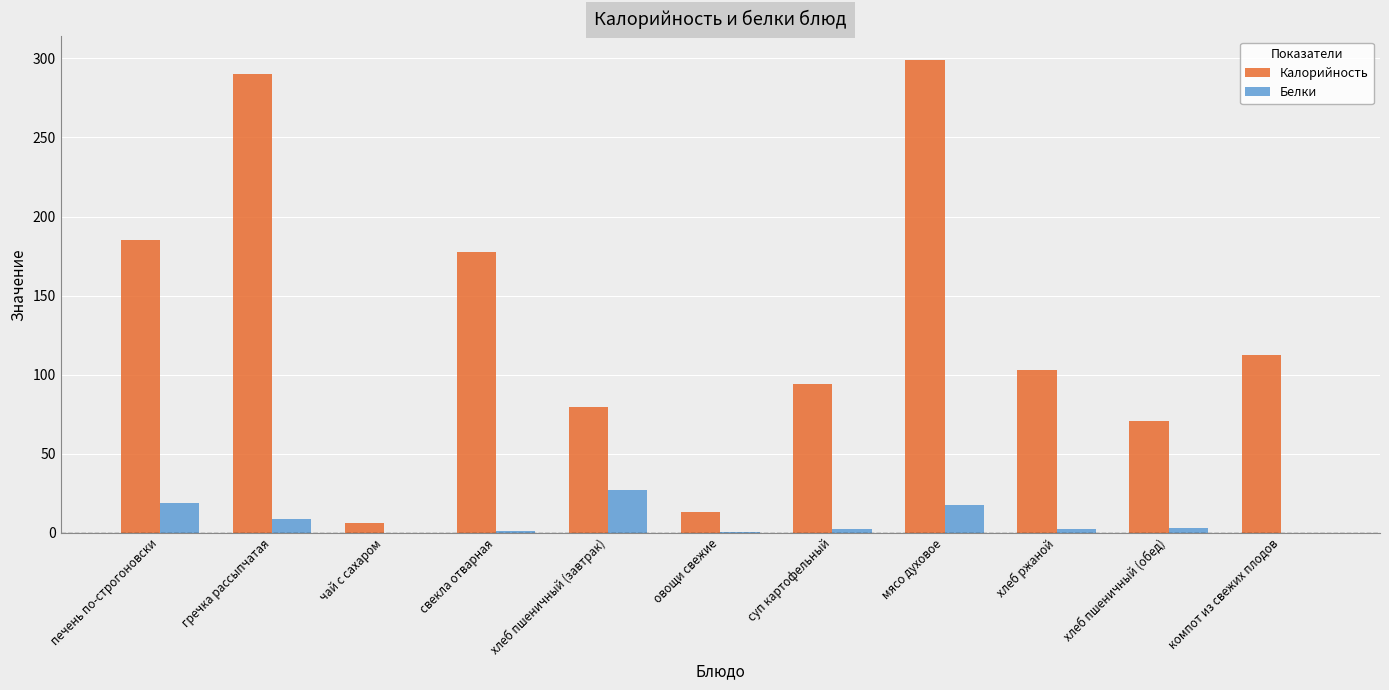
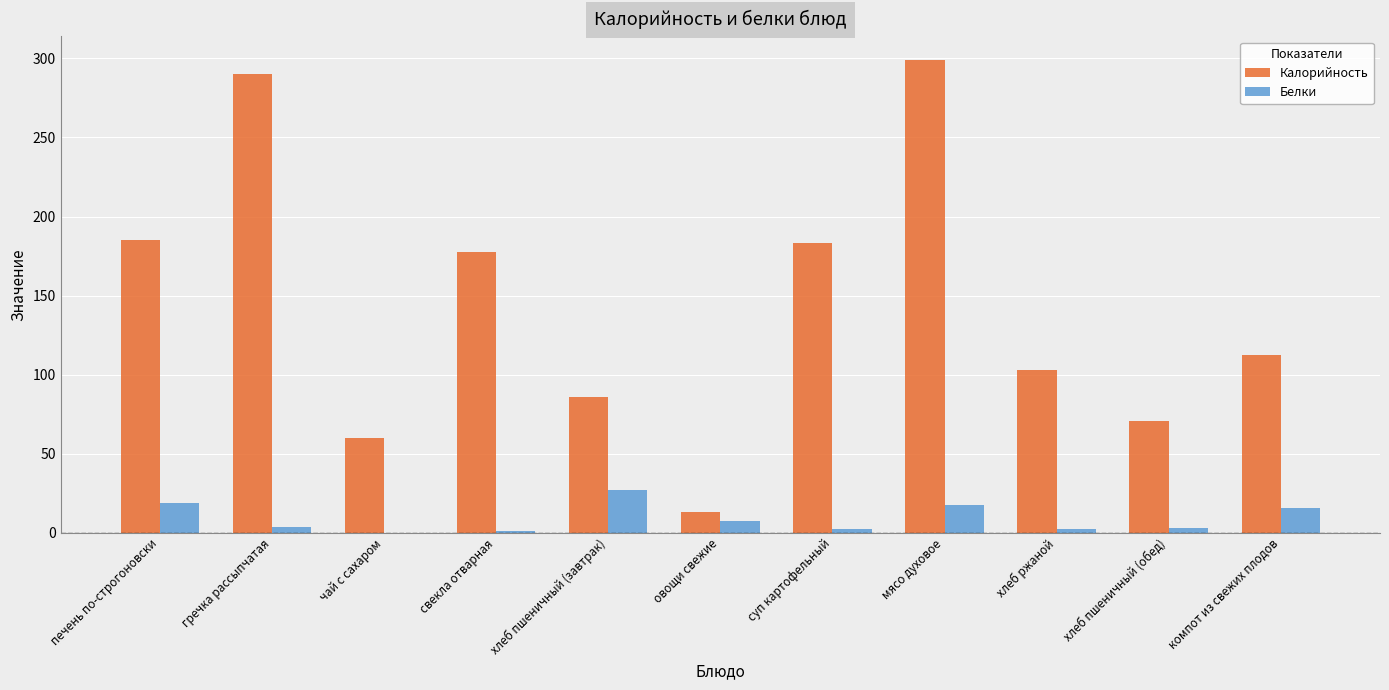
Белки, гречка рассыпчатая: 9 -> 4
Калорийность, чай с сахаром: 6 -> 60
Калорийность, хлеб пшеничный (завтрак): 80 -> 86
Белки, овощи свежие: 1 -> 7
Калорийность, суп картофельный: 94 -> 183
Белки, компот из свежих плодов: 0 -> 16
